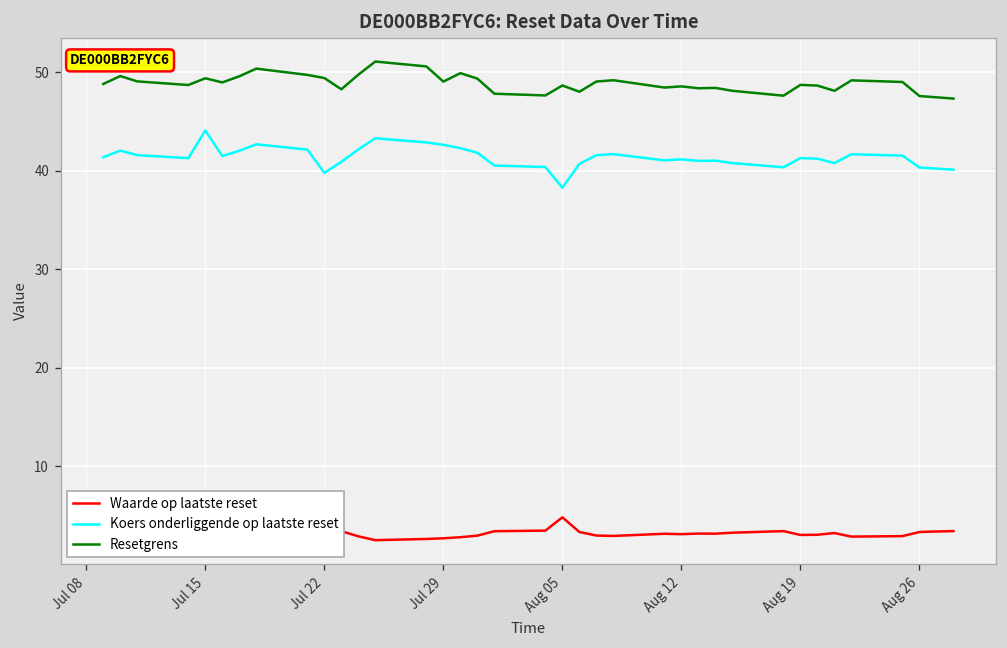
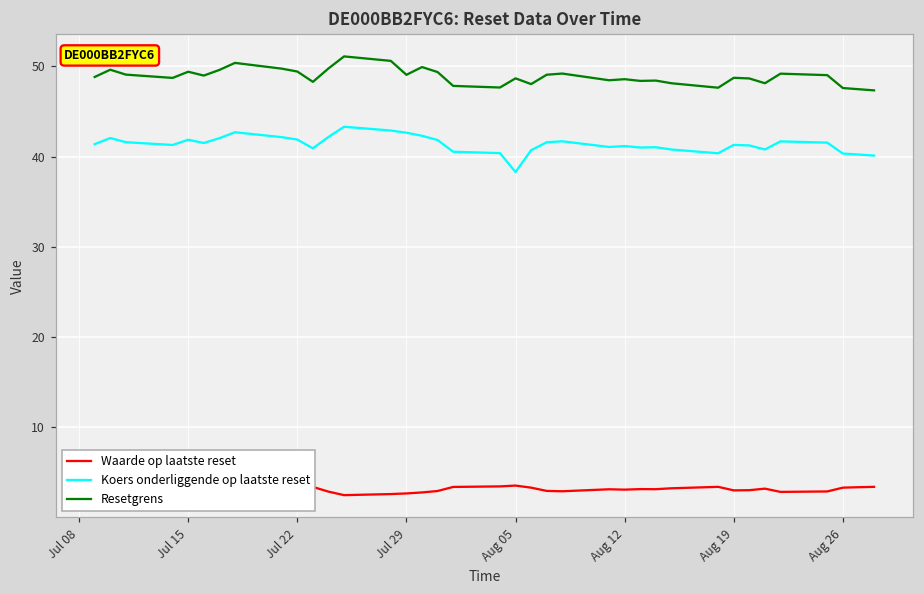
Koers onderliggende op laatste reset, Jul 15: 44 -> 42
Koers onderliggende op laatste reset, Jul 22: 40 -> 42
Waarde op laatste reset, Aug 05: 5 -> 4
